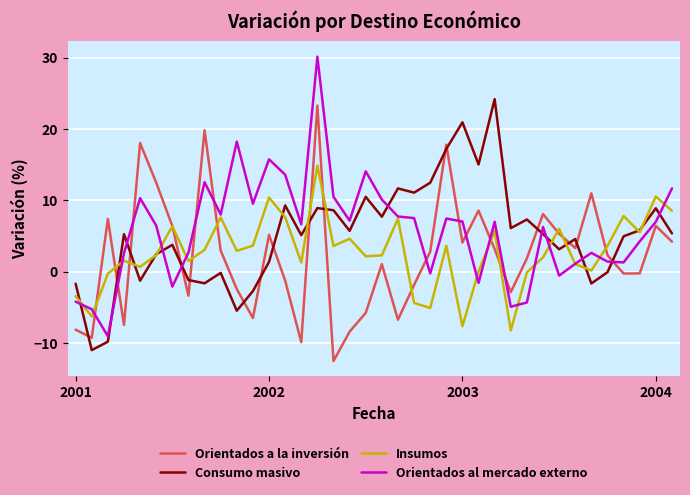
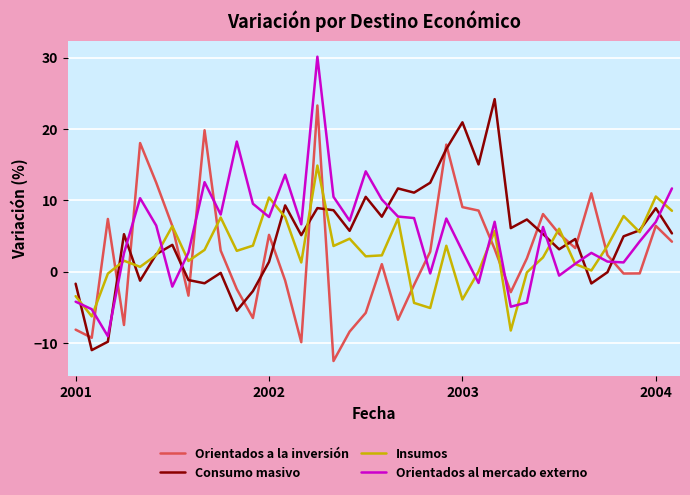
Orientados al mercado externo, 2002: 16 -> 8
Orientados a la inversión, 2003: 4 -> 9
Insumos, 2003: -8 -> -4
Orientados al mercado externo, 2003: 7 -> 3
